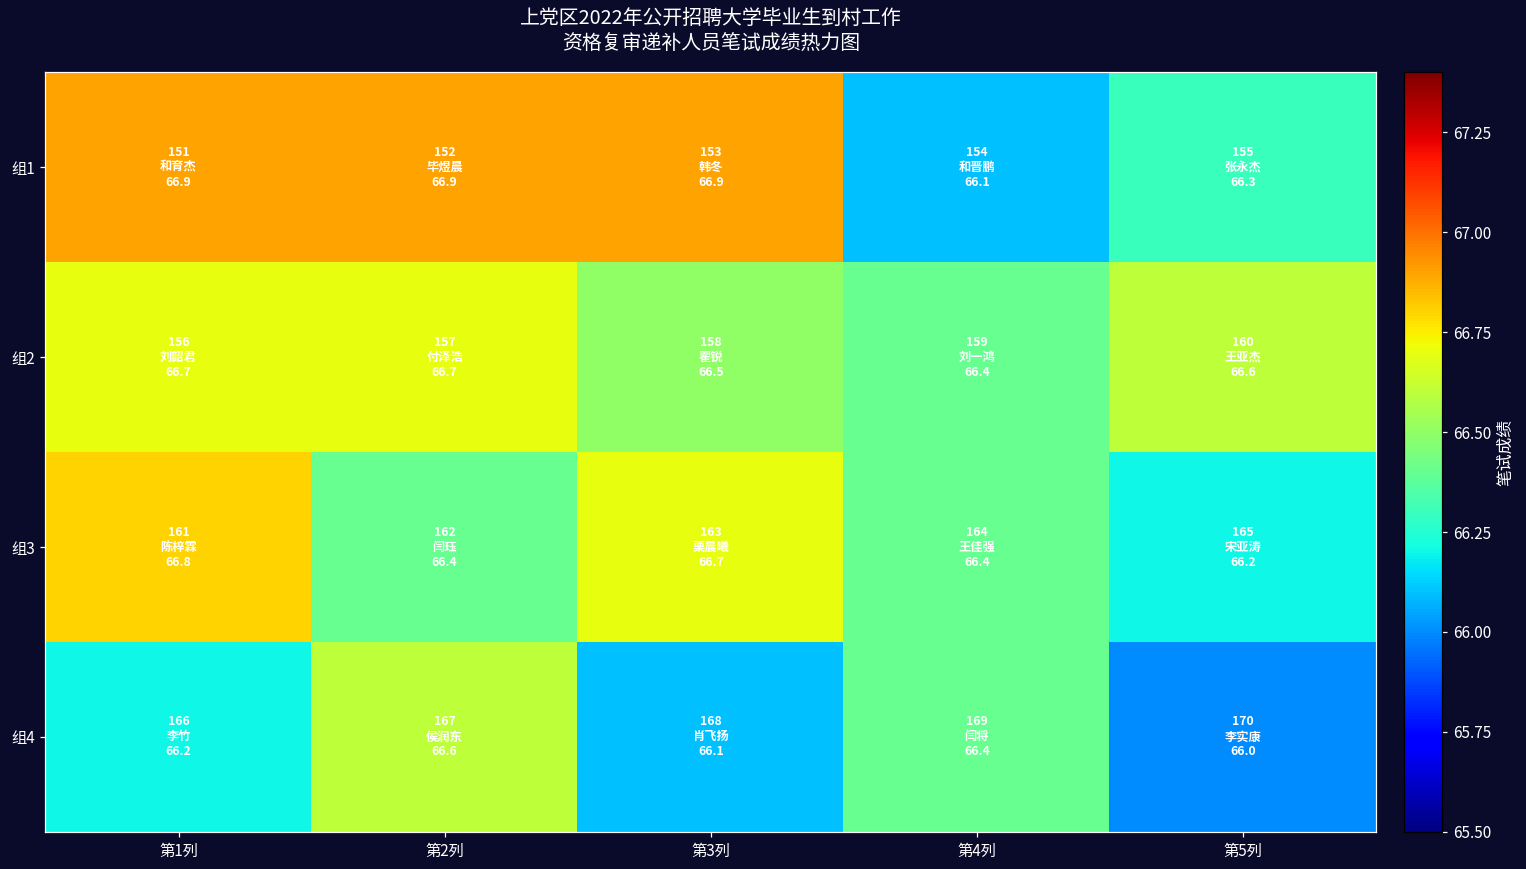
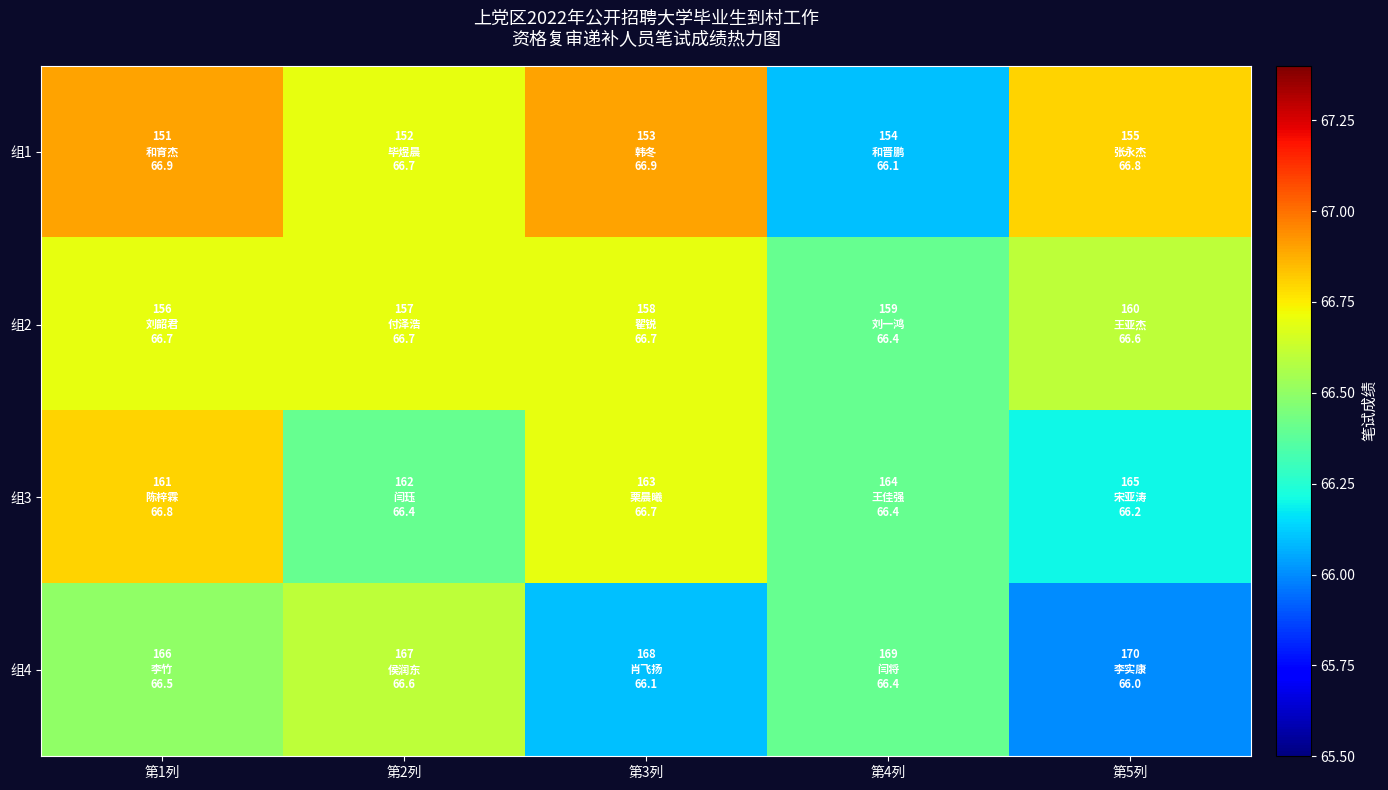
组1, 第2列: 66.9 -> 66.7
组1, 第5列: 66.3 -> 66.8
组2, 第3列: 66.5 -> 66.7
组4, 第1列: 66.2 -> 66.5
